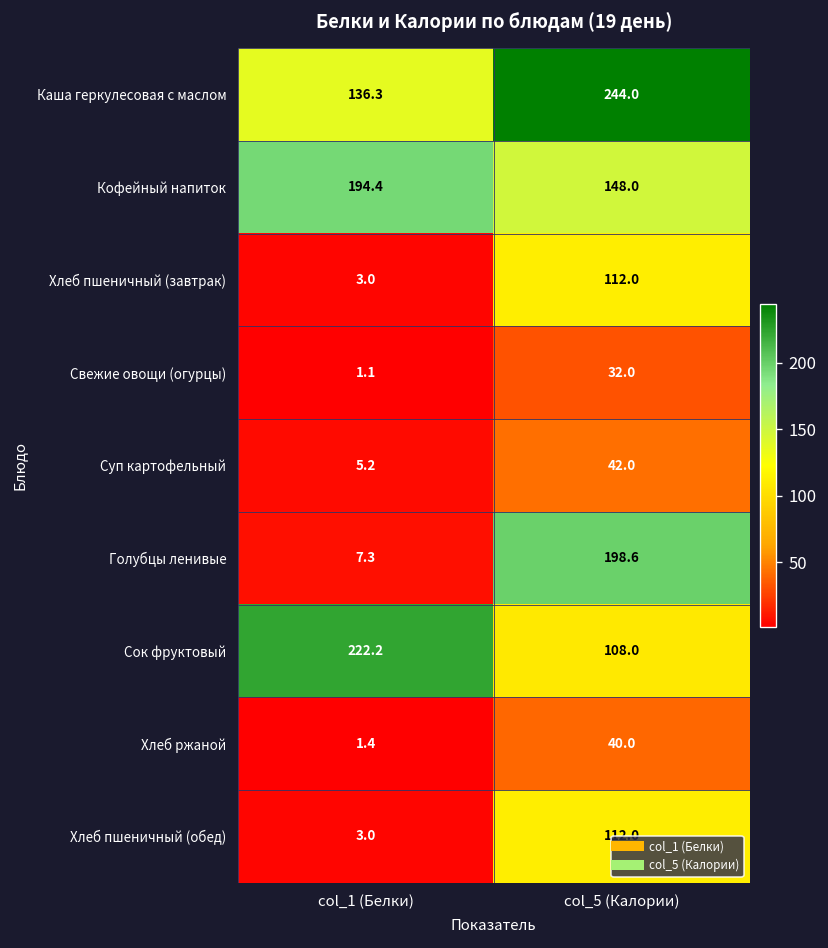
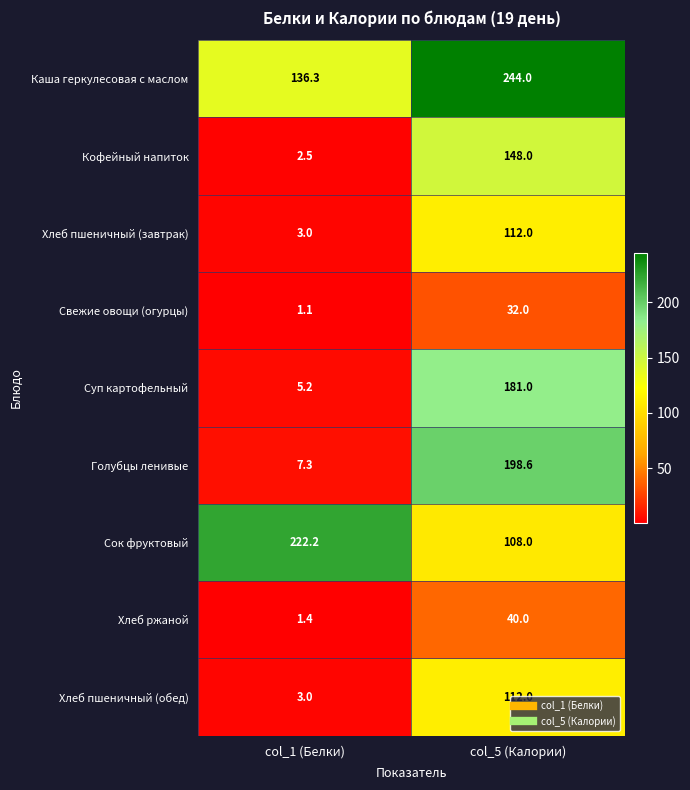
Кофейный напиток, col_1 (Белки): 194.4 -> 2.5
Суп картофельный, col_5 (Калории): 42.0 -> 181.0
